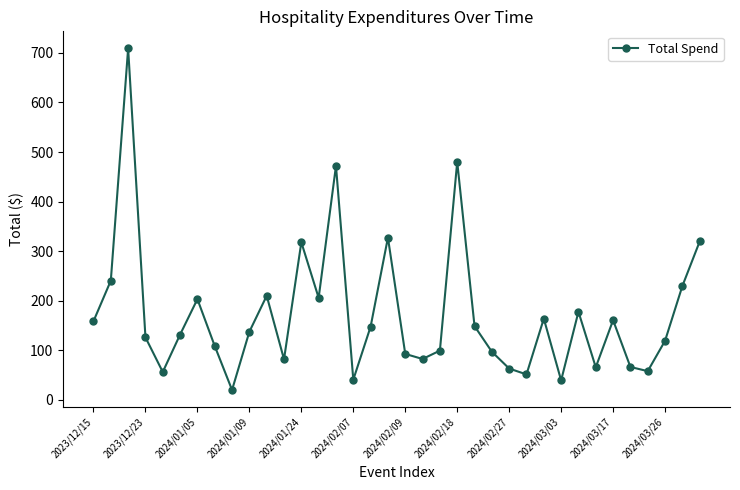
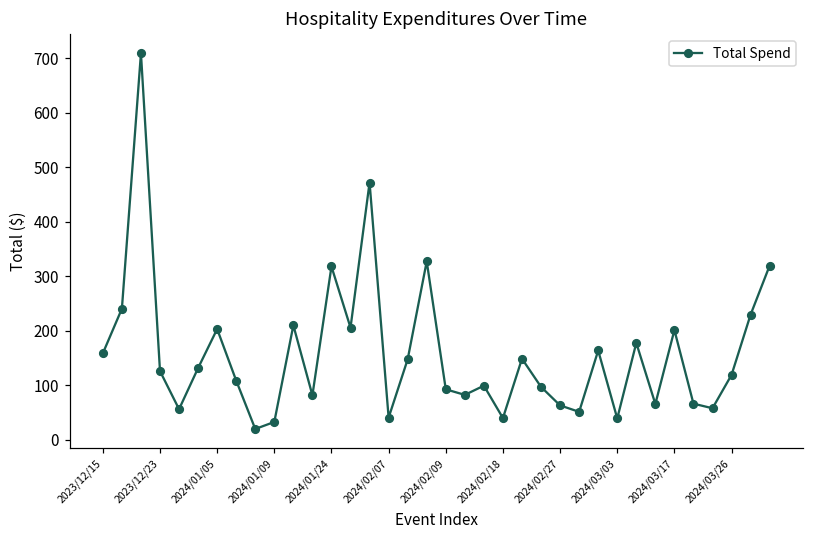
2024/01/09: 140 -> 30
2024/02/18: 480 -> 40
2024/03/17: 160 -> 200
